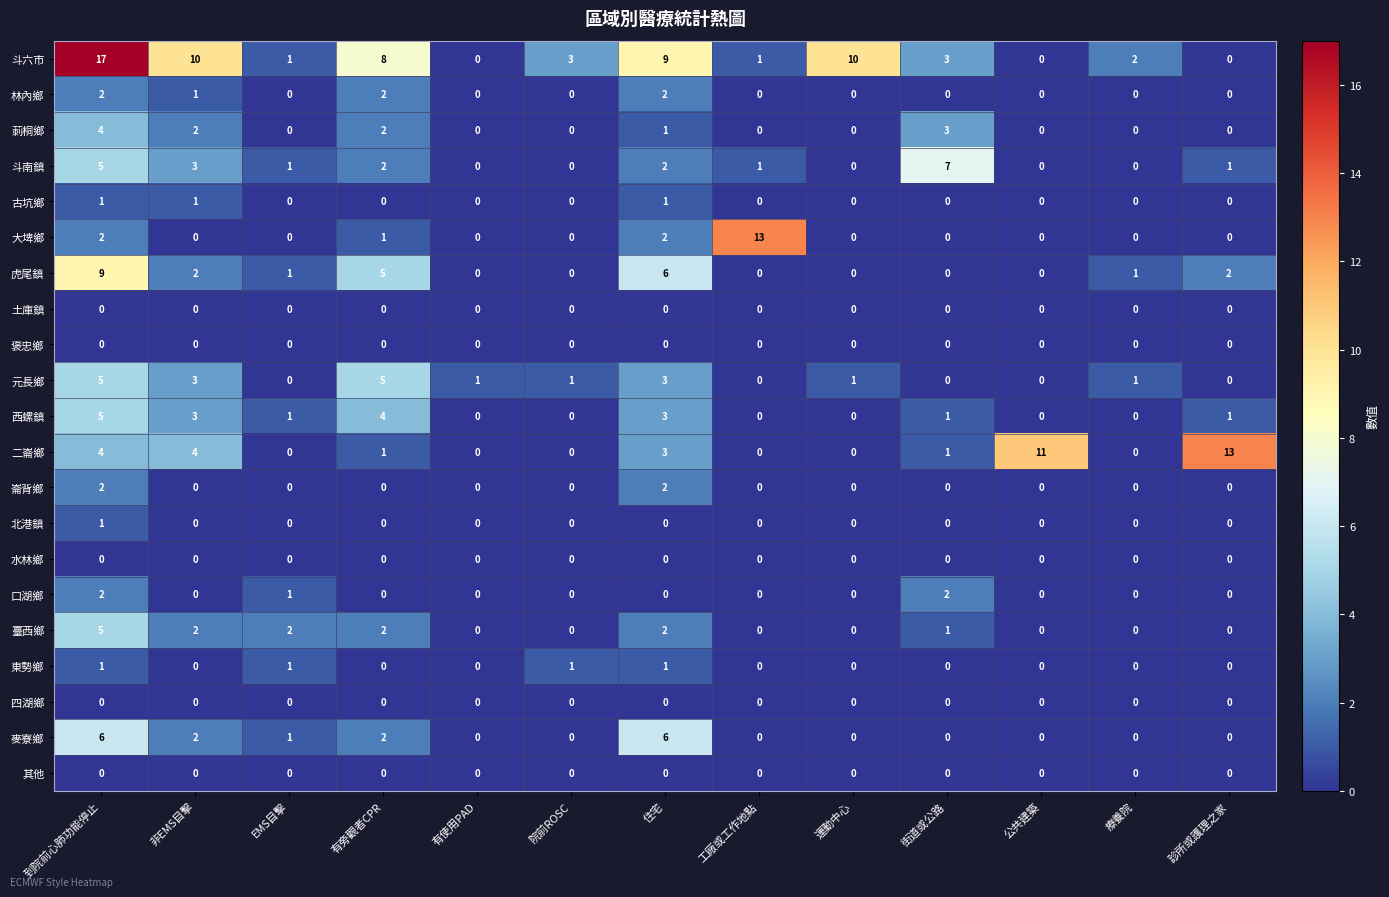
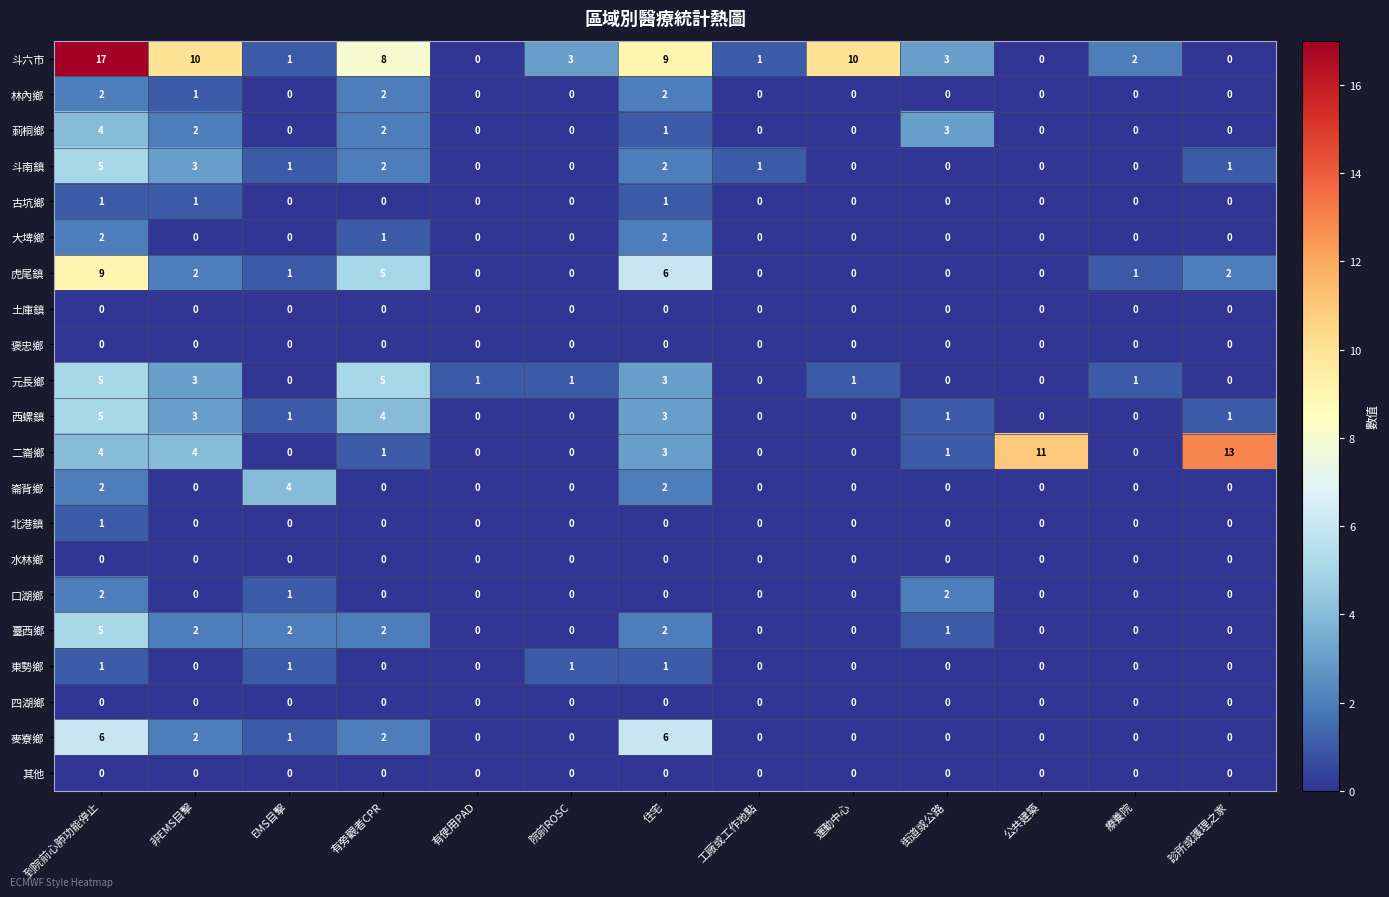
斗南鎮, 街道或公路: 7 -> 0
大埤鄉, 工廠或工作地點: 13 -> 0
崙背鄉, EMS目擊: 0 -> 4
